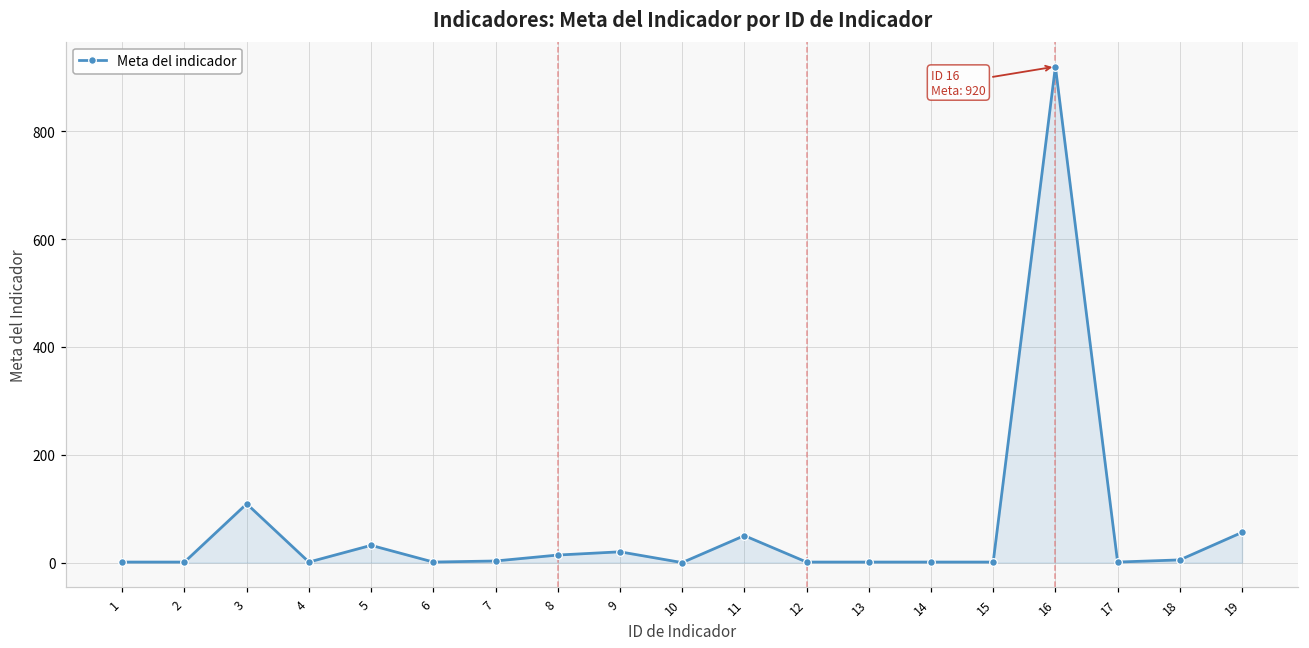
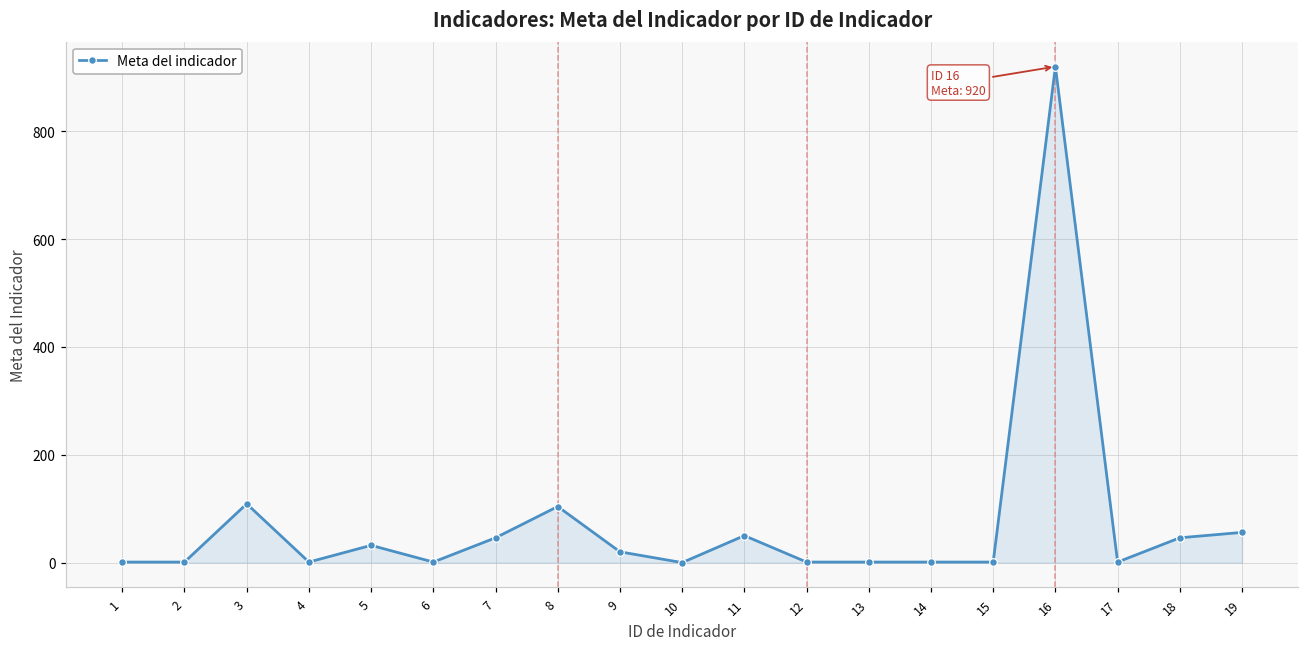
7: 0 -> 50
8: 10 -> 100
18: 10 -> 50
